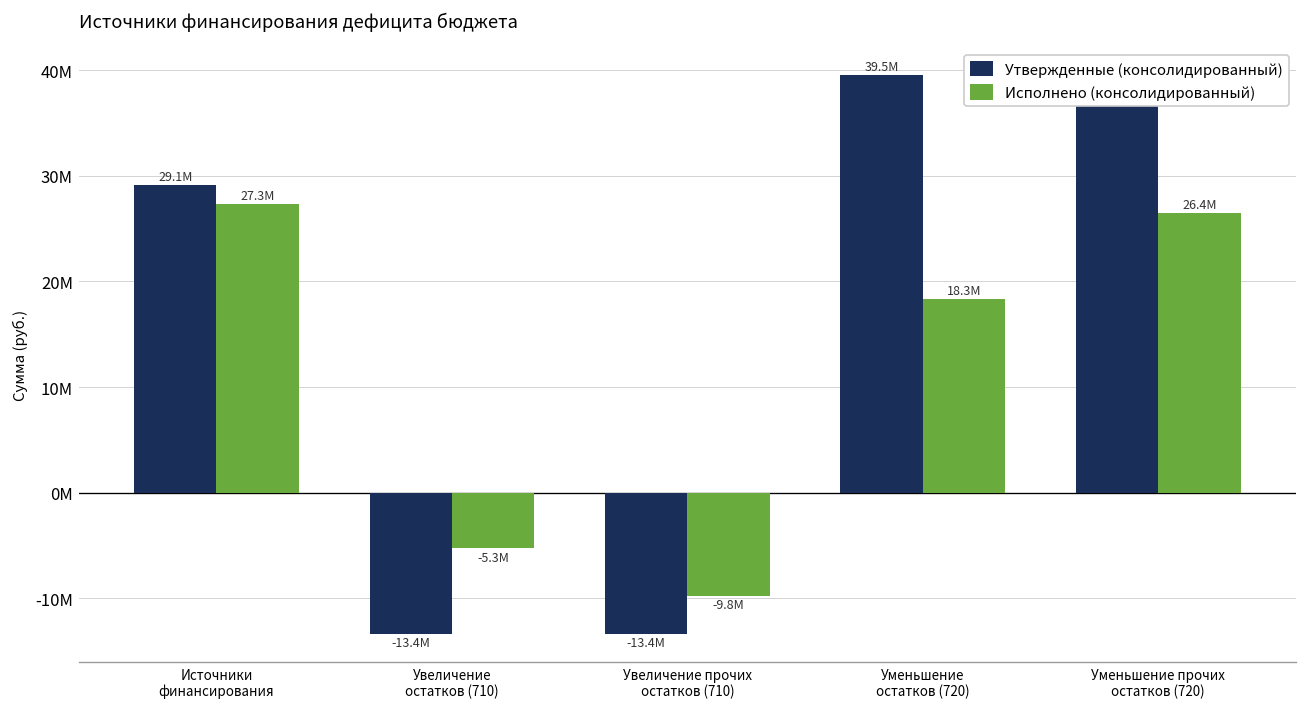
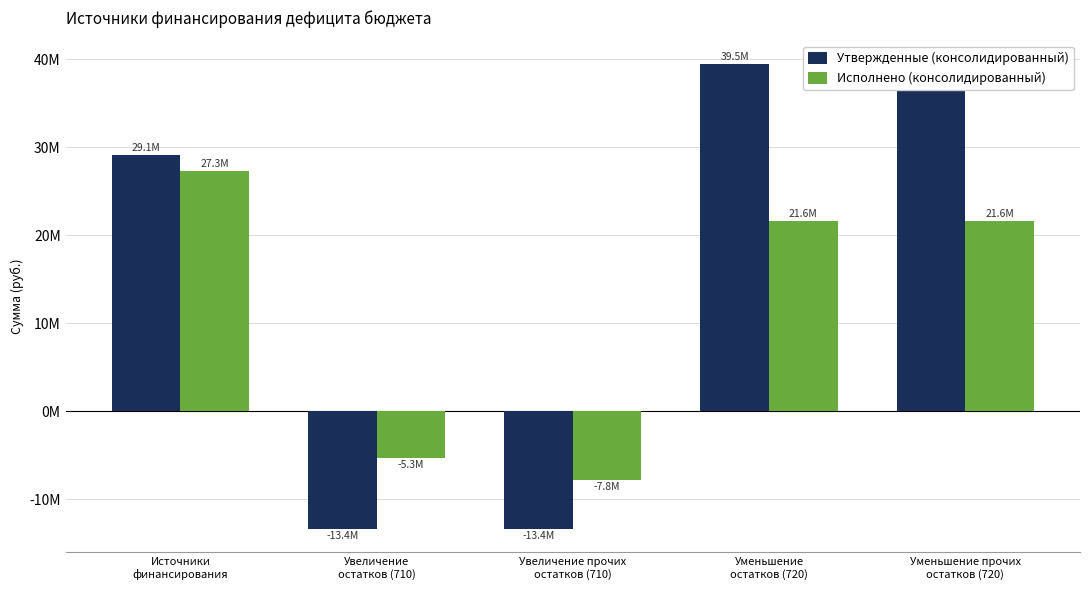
Исполнено (консолидированный), Увеличение прочих остатков (710): -9.8M -> -7.8M
Исполнено (консолидированный), Уменьшение остатков (720): 18.3M -> 21.6M
Исполнено (консолидированный), Уменьшение прочих остатков (720): 26.4M -> 21.6M
